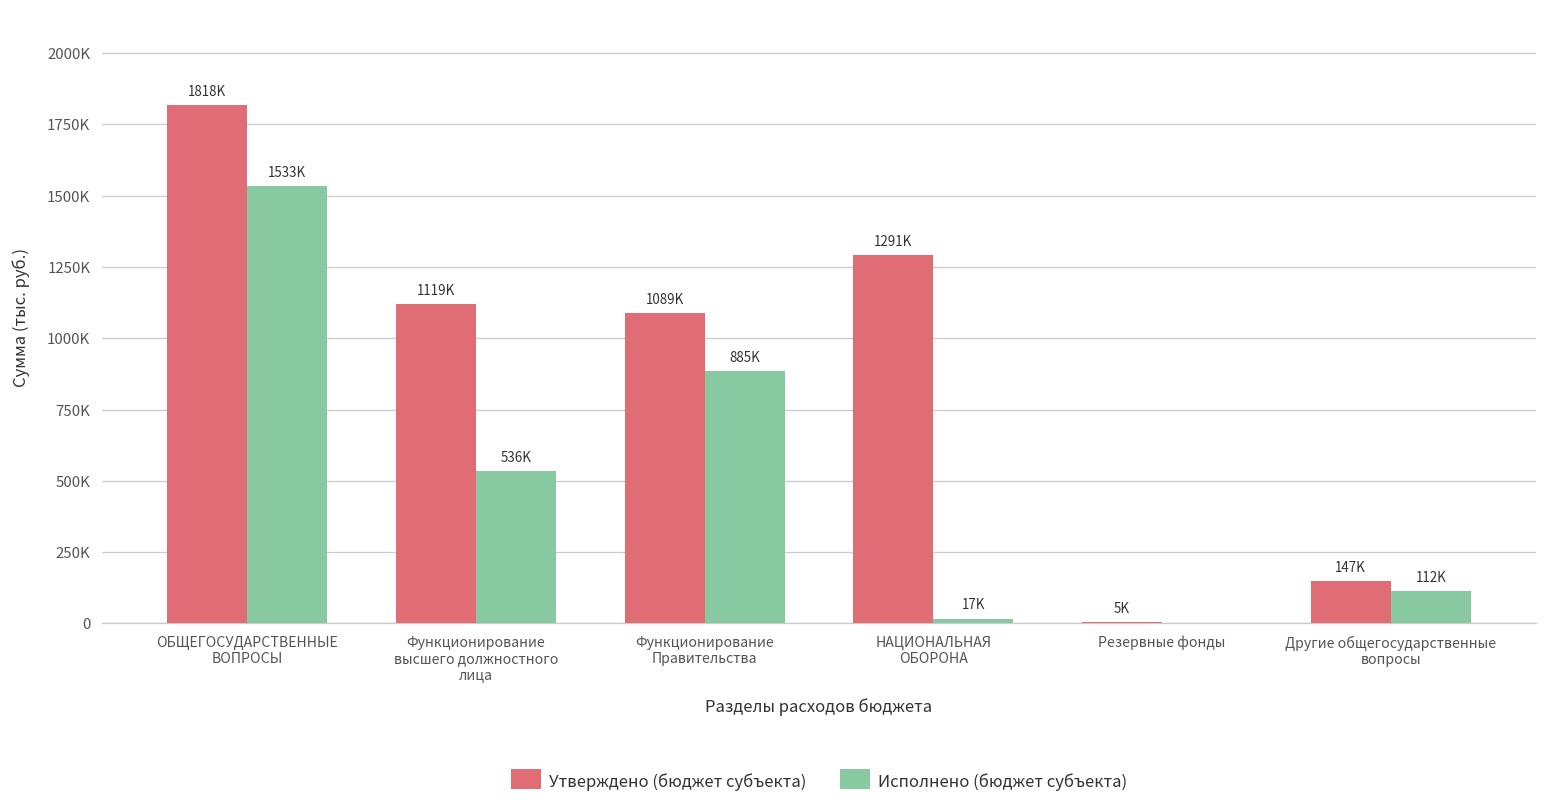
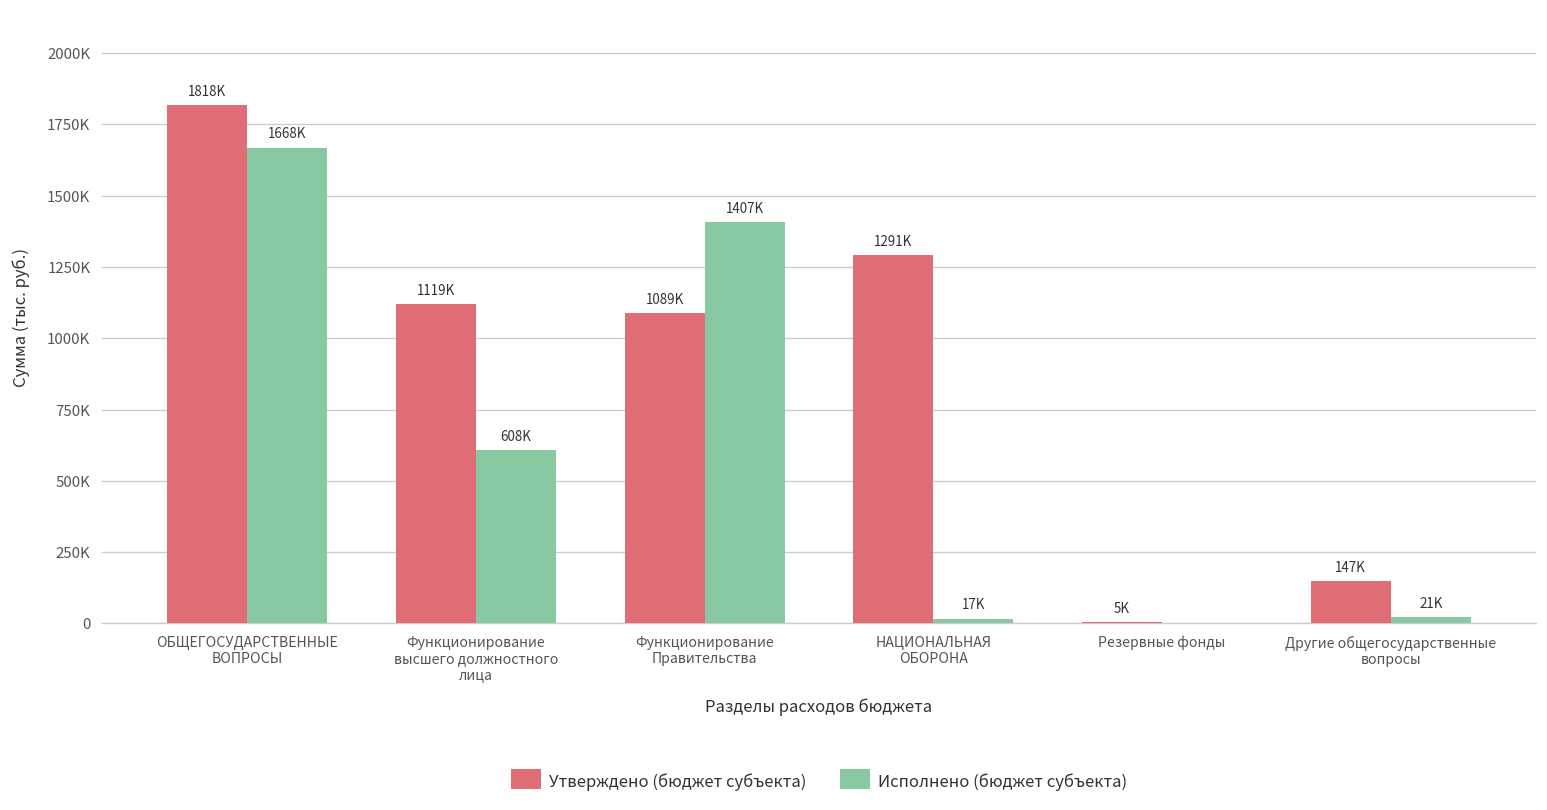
Исполнено (бюджет субъекта), ОБЩЕГОСУДАРСТВЕННЫЕ ВОПРОСЫ: 1533K -> 1668K
Исполнено (бюджет субъекта), Функционирование высшего должностного лица: 536K -> 608K
Исполнено (бюджет субъекта), Функционирование Правительства: 885K -> 1407K
Исполнено (бюджет субъекта), Другие общегосударственные вопросы: 112K -> 21K
